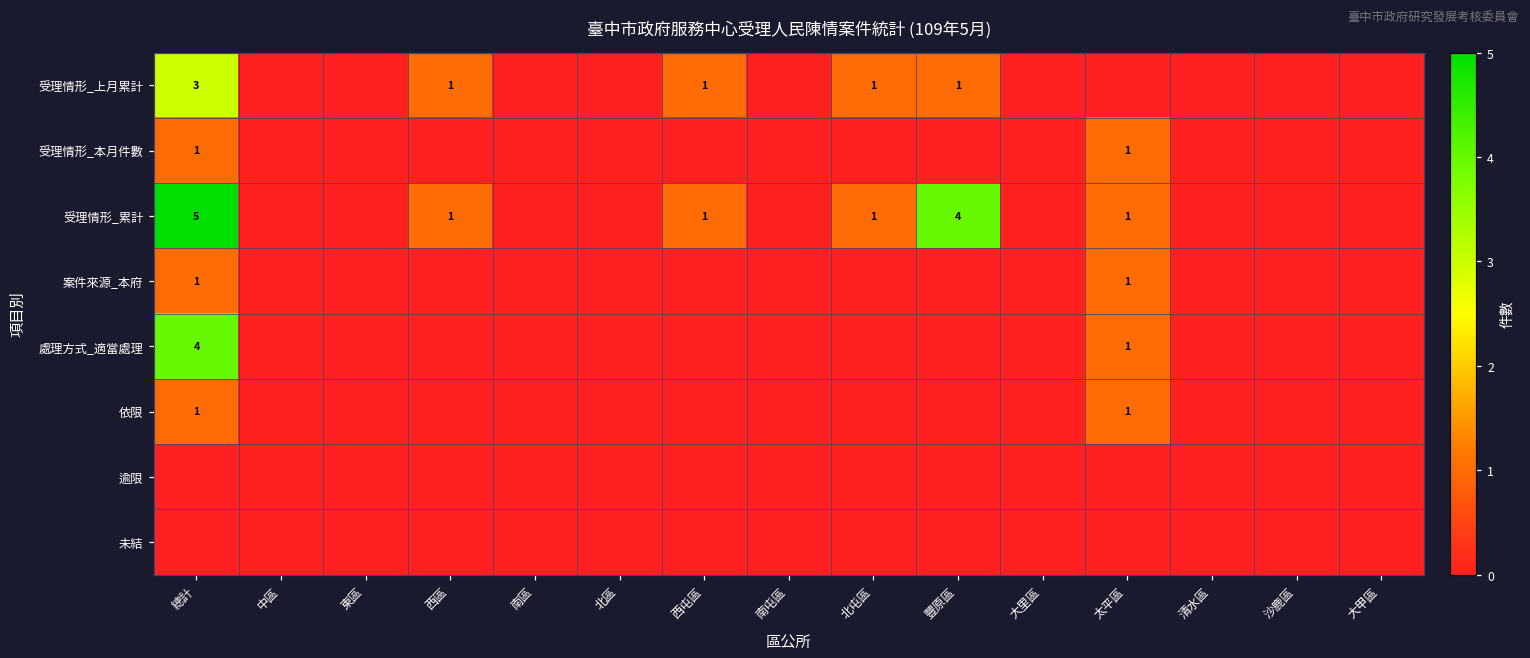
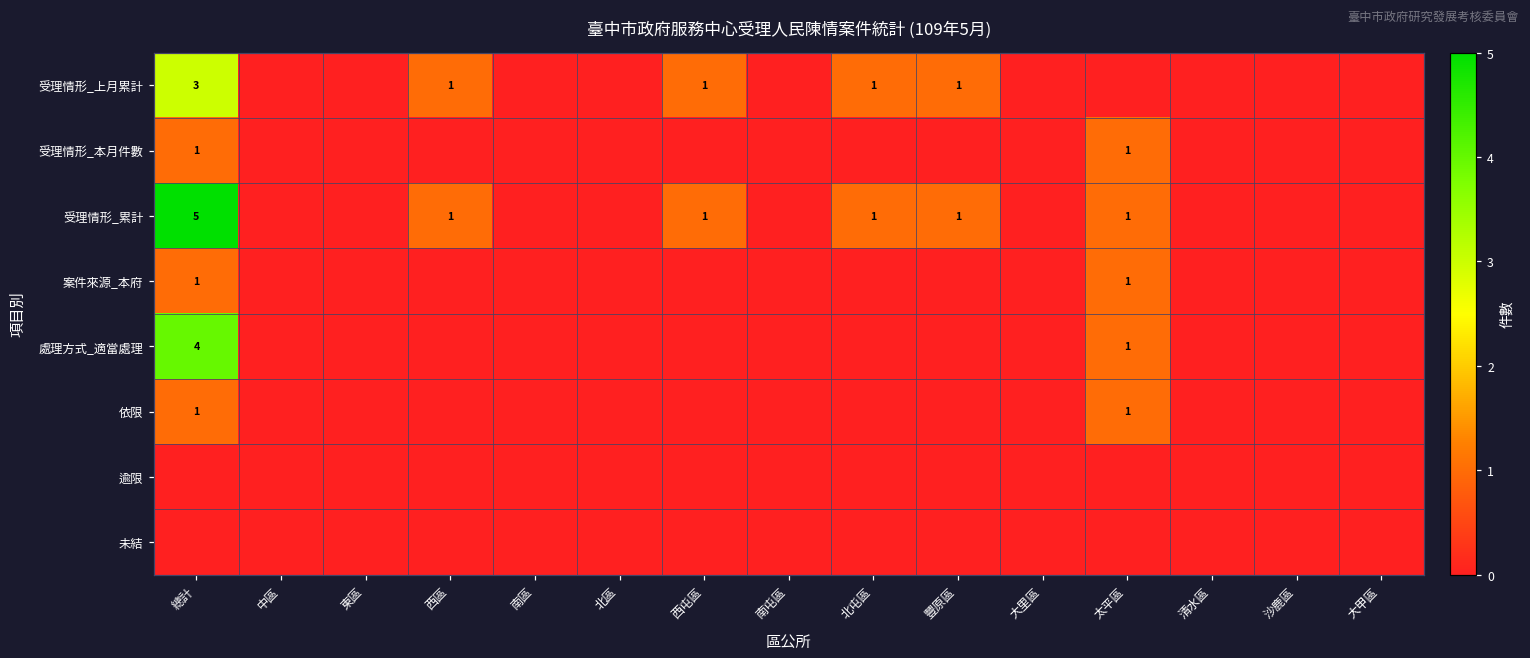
受理情形_累計, 豐原區: 4 -> 1
